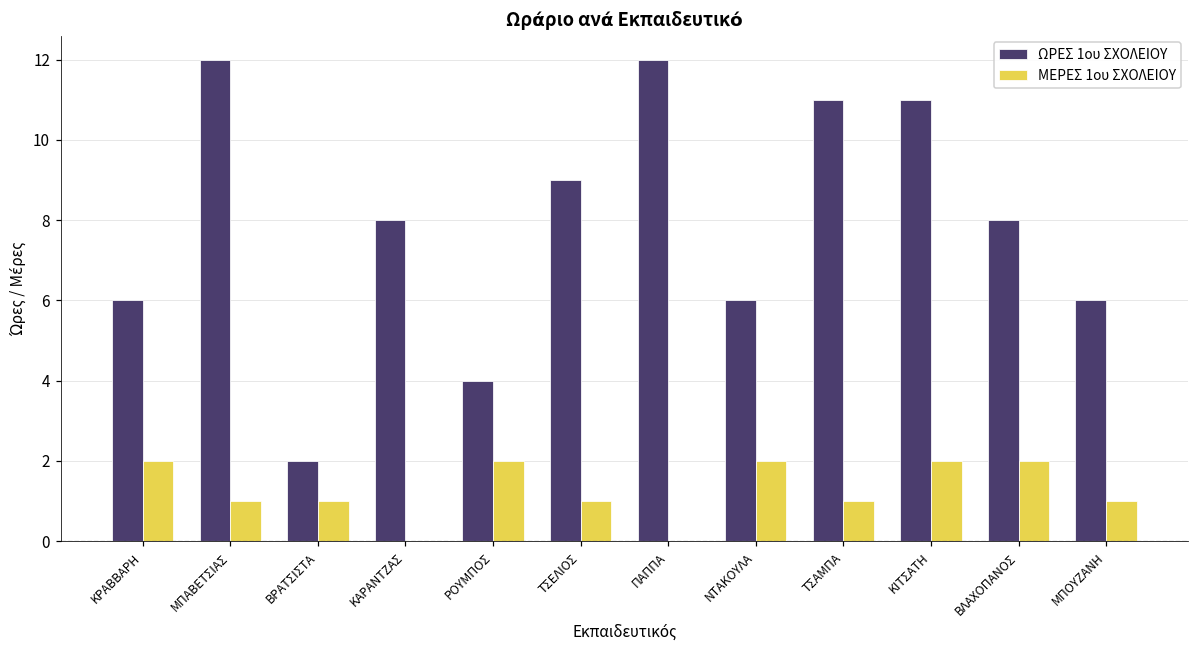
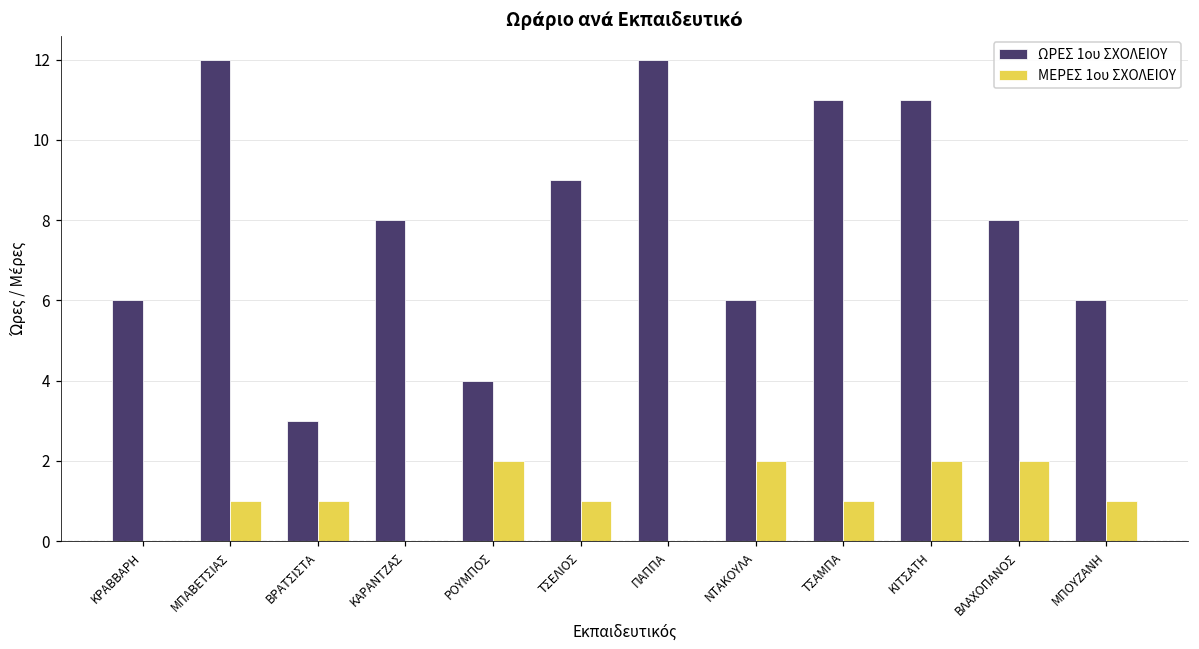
ΜΕΡΕΣ 1ου ΣΧΟΛΕΙΟΥ, ΚΡΑΒΒΑΡΗ: 2 -> 0
ΩΡΕΣ 1ου ΣΧΟΛΕΙΟΥ, ΒΡΑΤΣΙΣΤΑ: 2 -> 3
